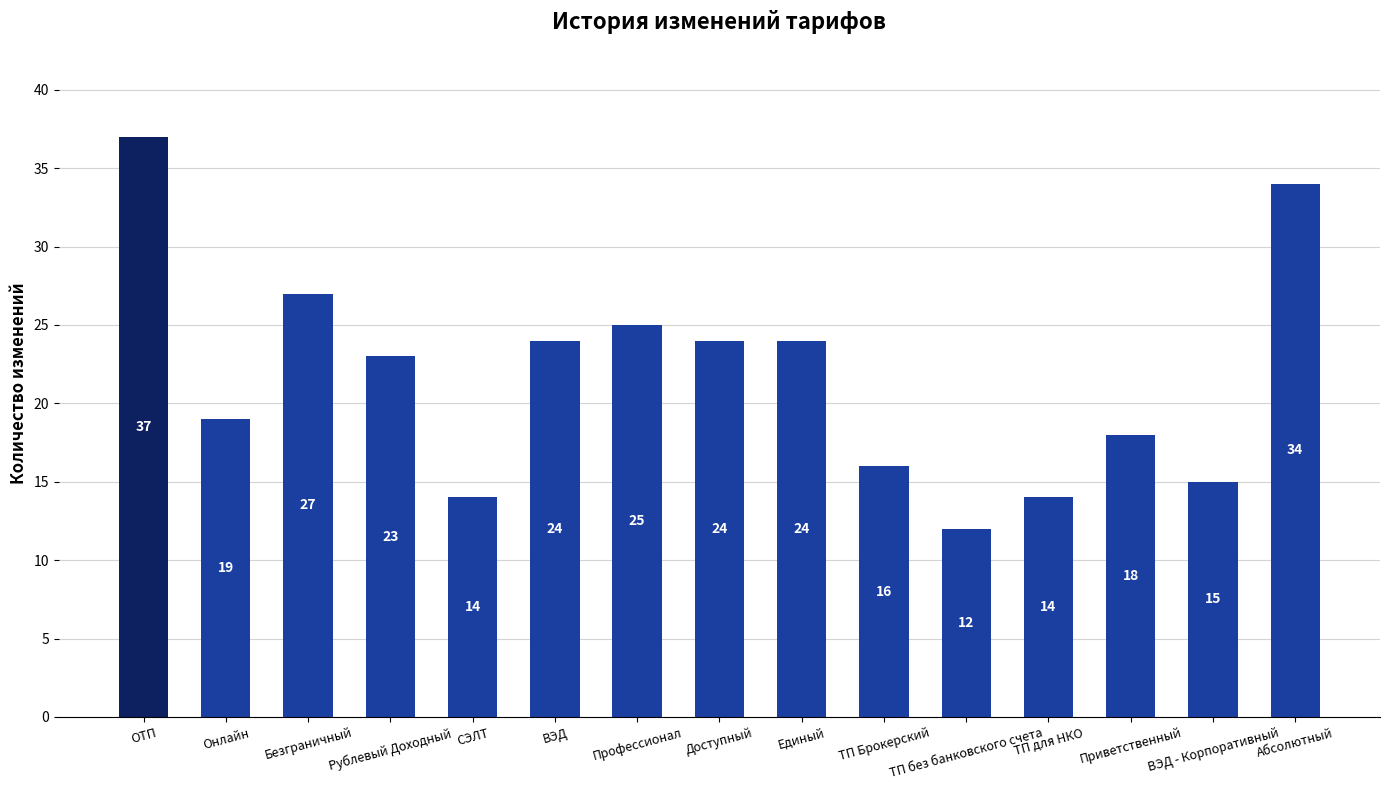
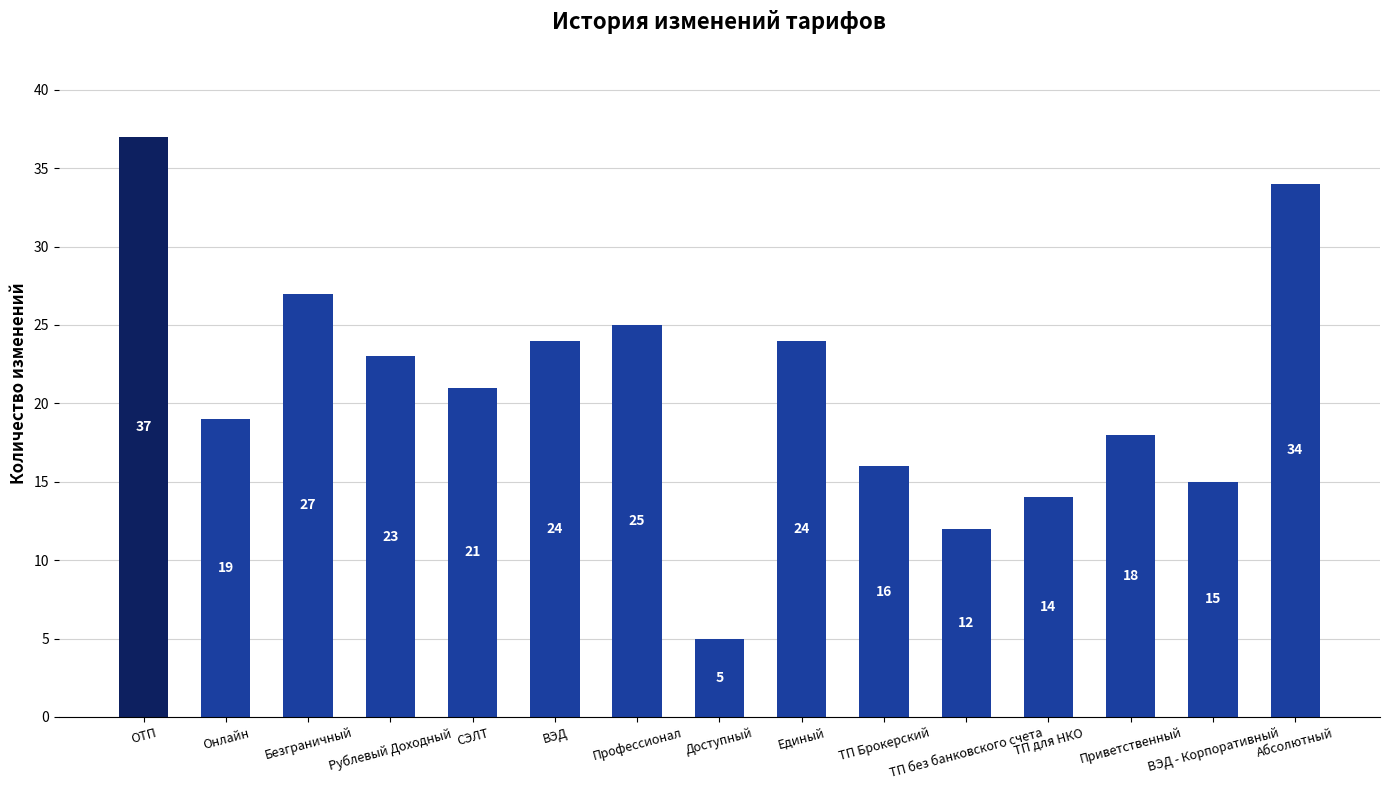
СЭЛТ: 14 -> 21
Доступный: 24 -> 5
